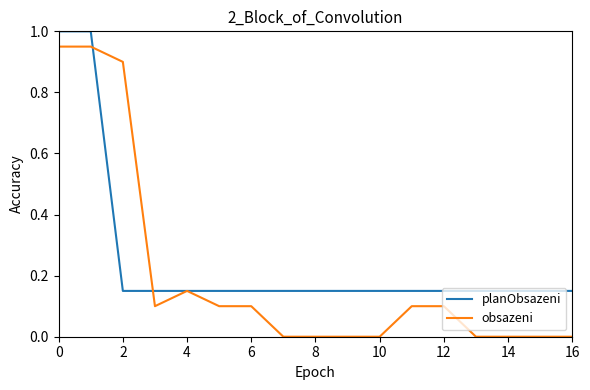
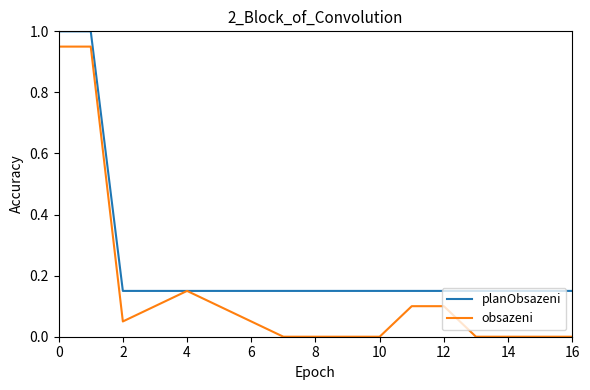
obsazeni, 2: 0.90 -> 0.05
obsazeni, 6: 0.10 -> 0.05
